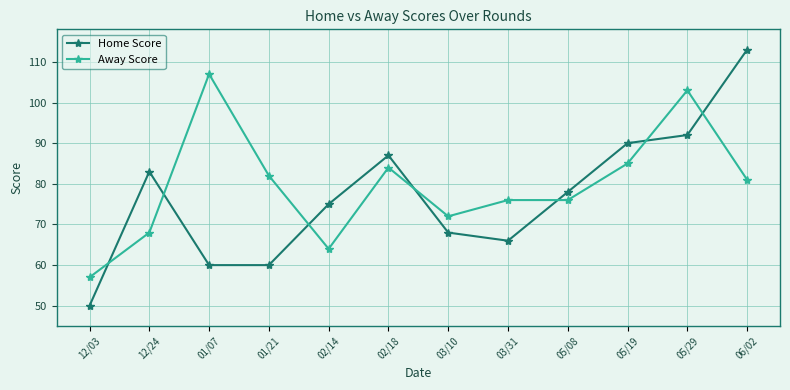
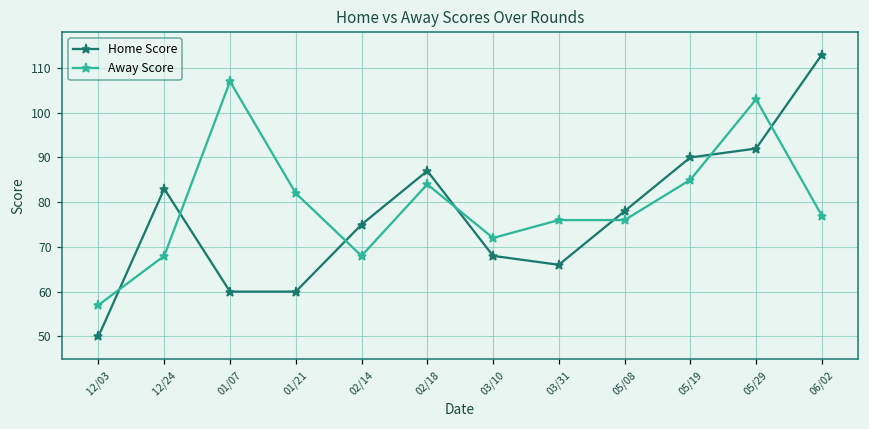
Away Score, 02/14: 64 -> 68
Away Score, 06/02: 81 -> 77
